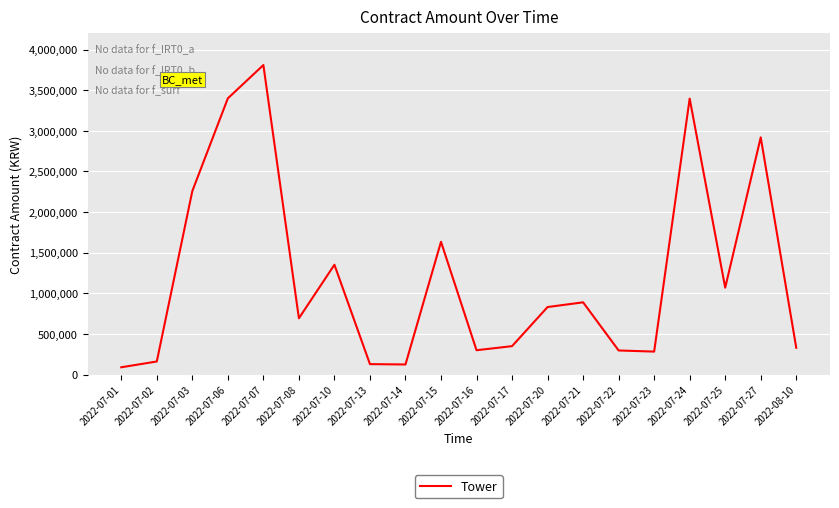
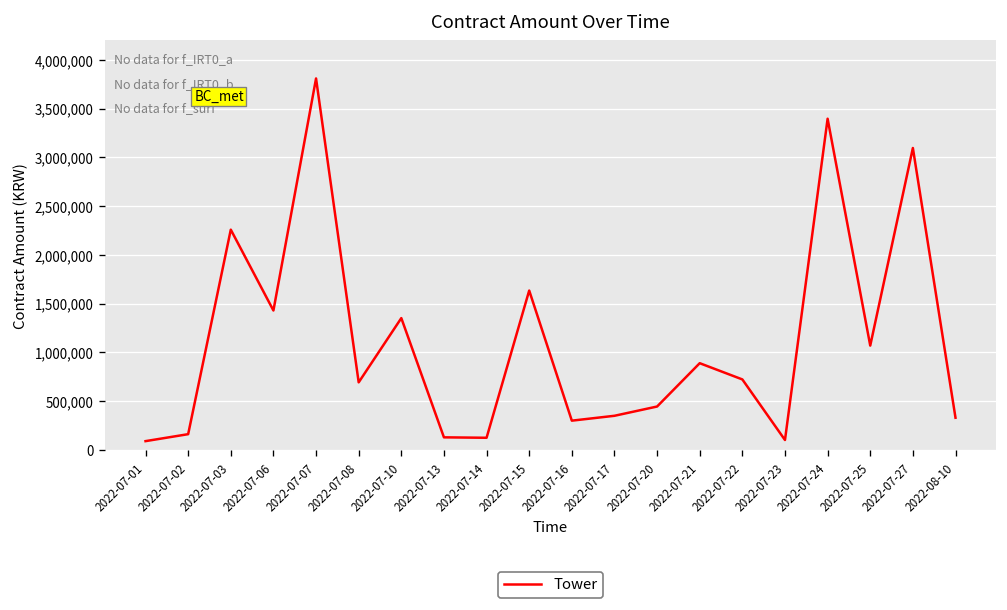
2022-07-06: 3,400,000 -> 1,400,000
2022-07-20: 800,000 -> 400,000
2022-07-22: 300,000 -> 700,000
2022-07-23: 300,000 -> 100,000
2022-07-27: 2,900,000 -> 3,100,000
